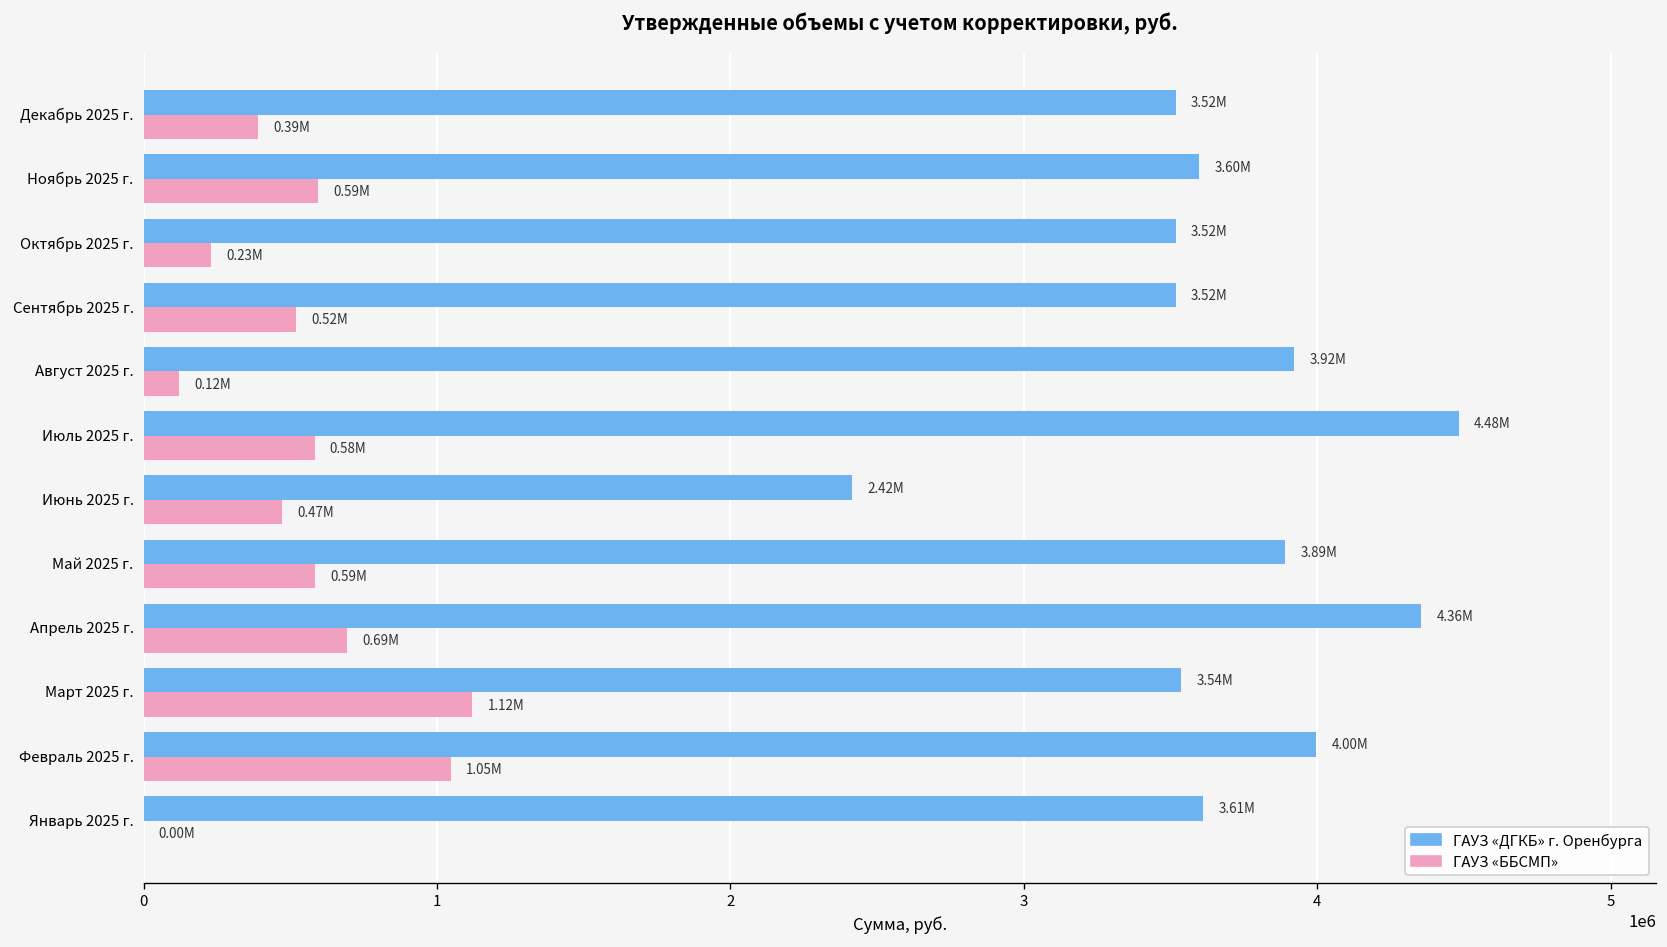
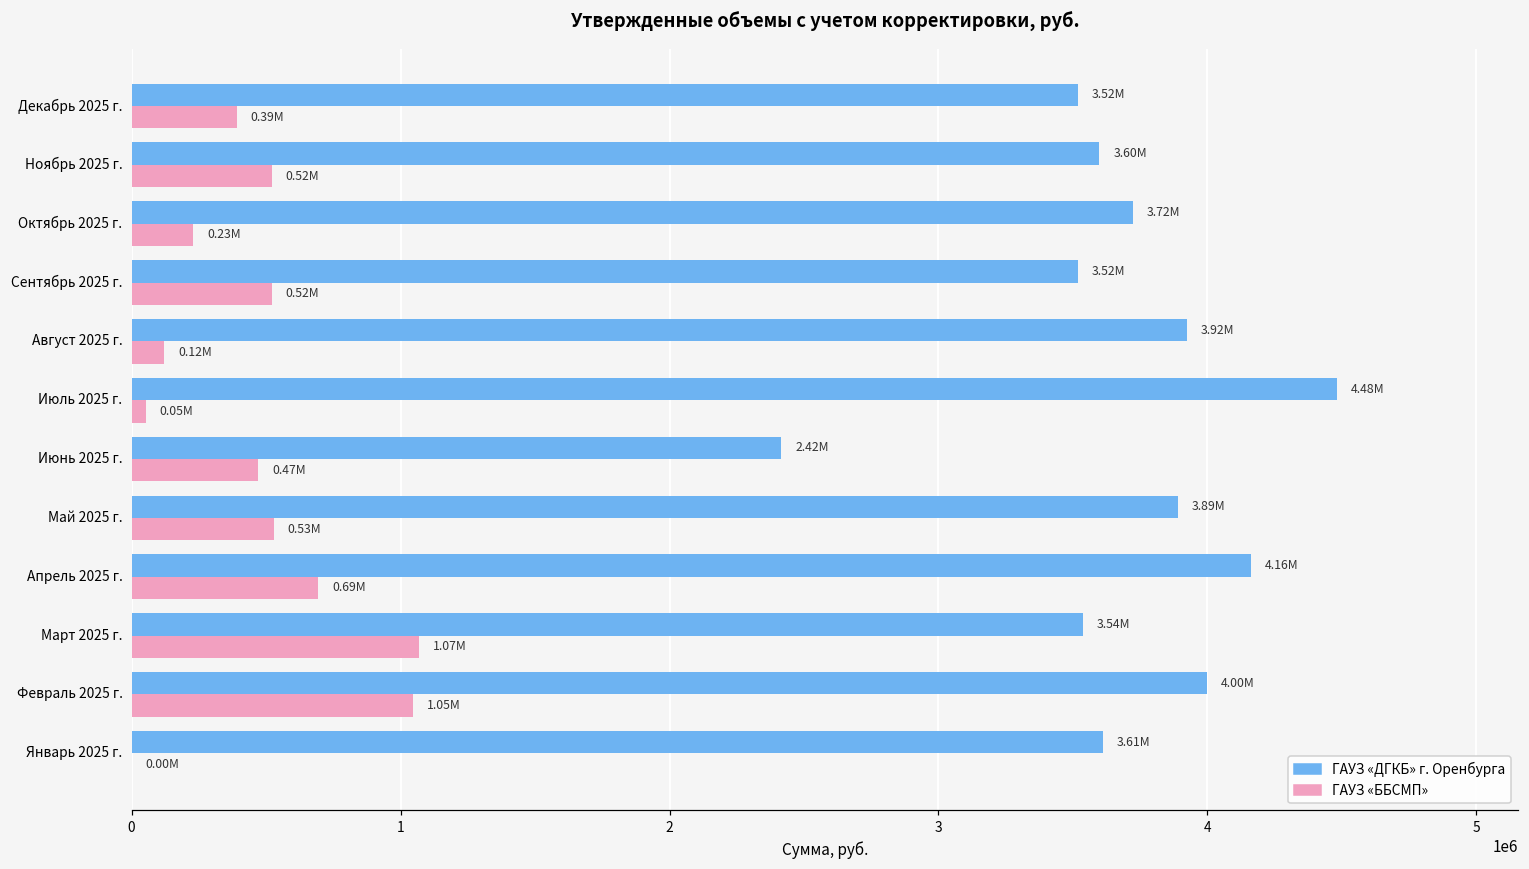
ГАУЗ «ББСМП», Ноябрь 2025 г.: 0.59M -> 0.52M
ГАУЗ «ДГКБ» г. Оренбурга, Октябрь 2025 г.: 3.52M -> 3.72M
ГАУЗ «ББСМП», Июль 2025 г.: 0.58M -> 0.05M
ГАУЗ «ББСМП», Май 2025 г.: 0.59M -> 0.53M
ГАУЗ «ДГКБ» г. Оренбурга, Апрель 2025 г.: 4.36M -> 4.16M
ГАУЗ «ББСМП», Март 2025 г.: 1.12M -> 1.07M
